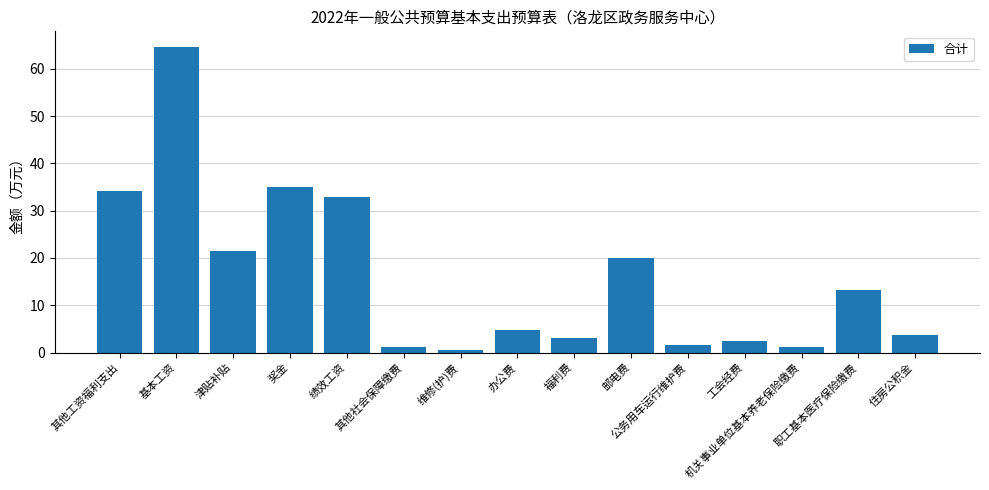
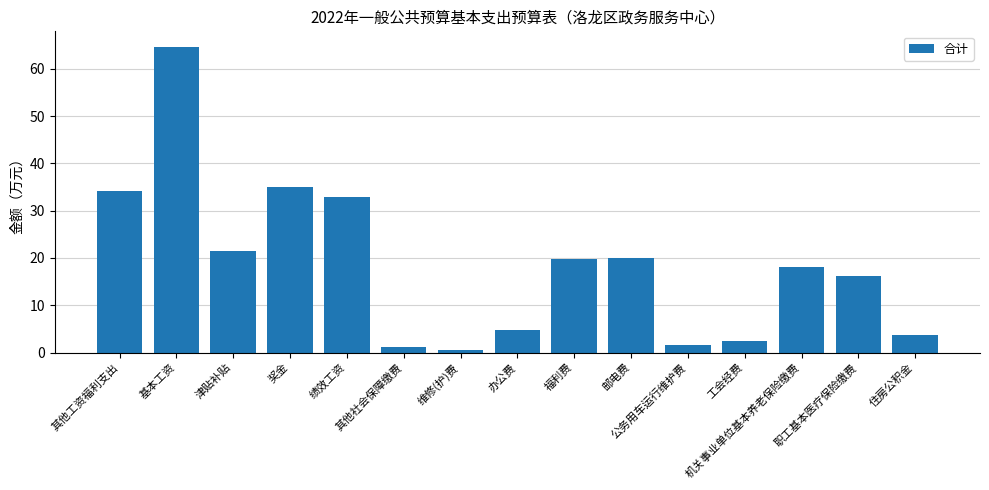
福利费: 3 -> 20
机关事业单位基本养老保险缴费: 1 -> 18
职工基本医疗保险缴费: 13 -> 16
